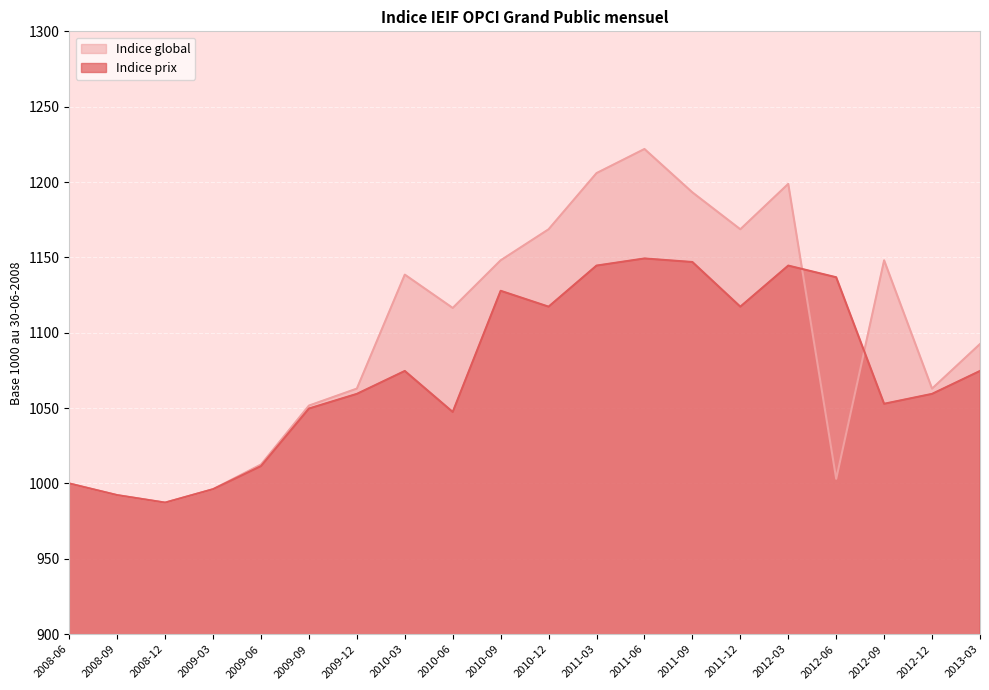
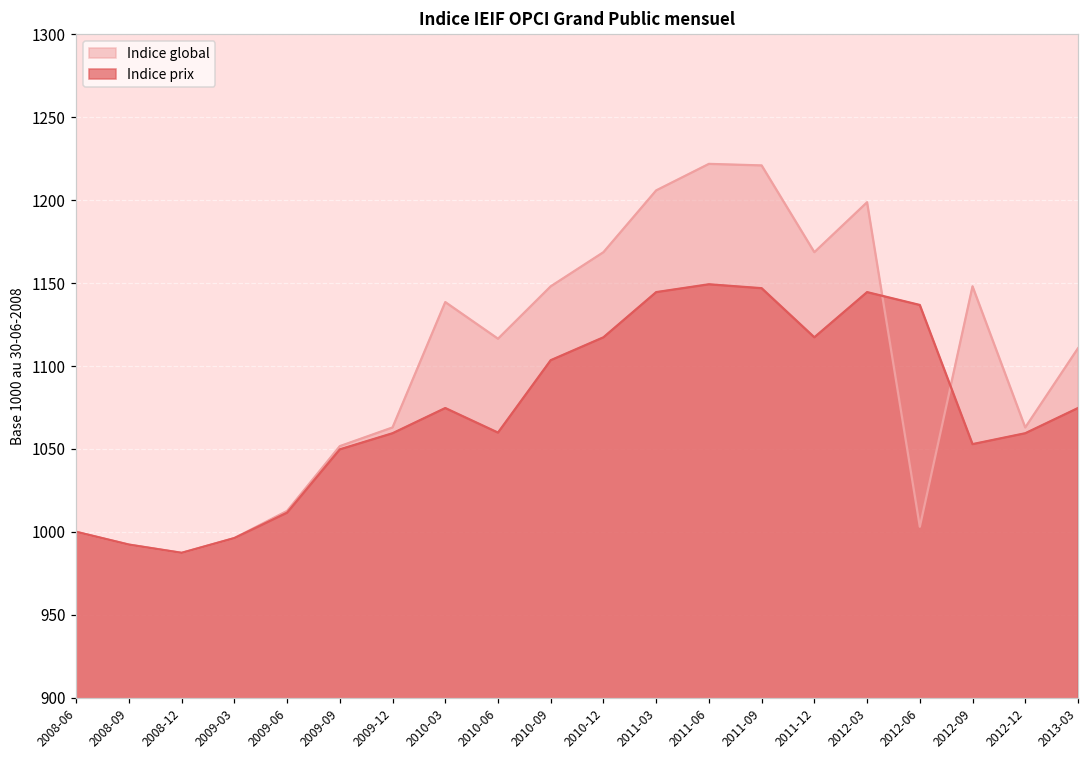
Indice prix, 2010-06: 1047 -> 1060
Indice prix, 2010-09: 1128 -> 1104
Indice global, 2011-09: 1193 -> 1221
Indice global, 2013-03: 1093 -> 1111
